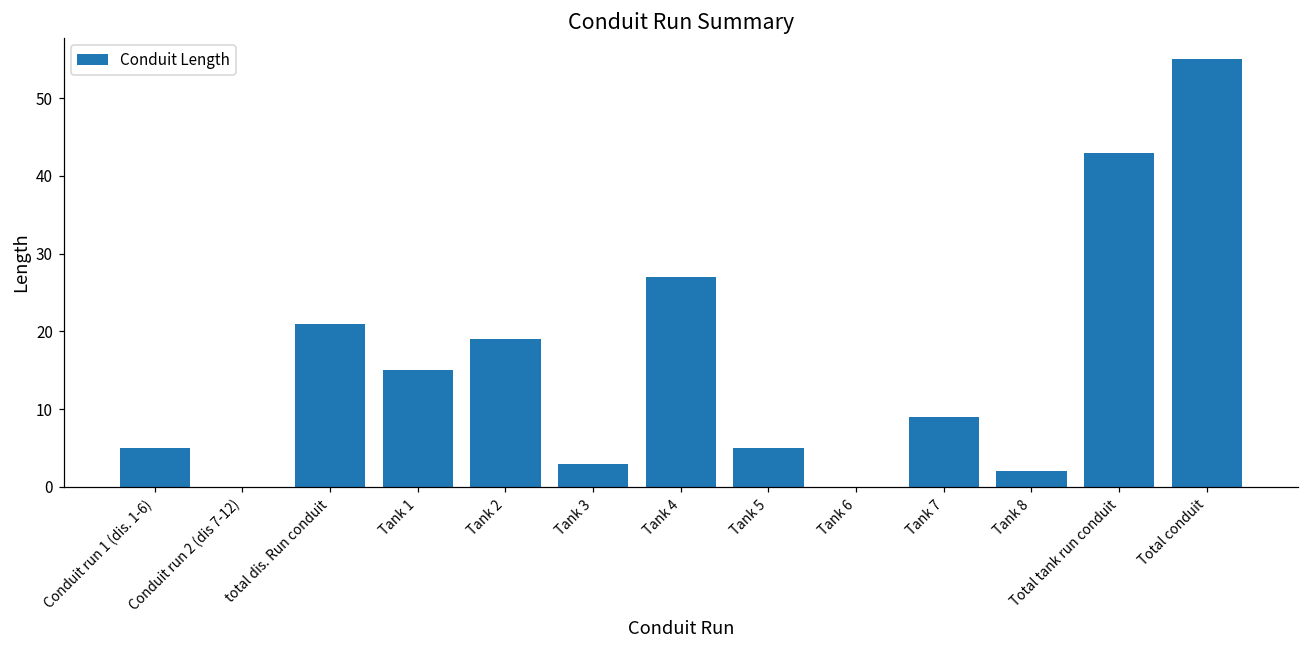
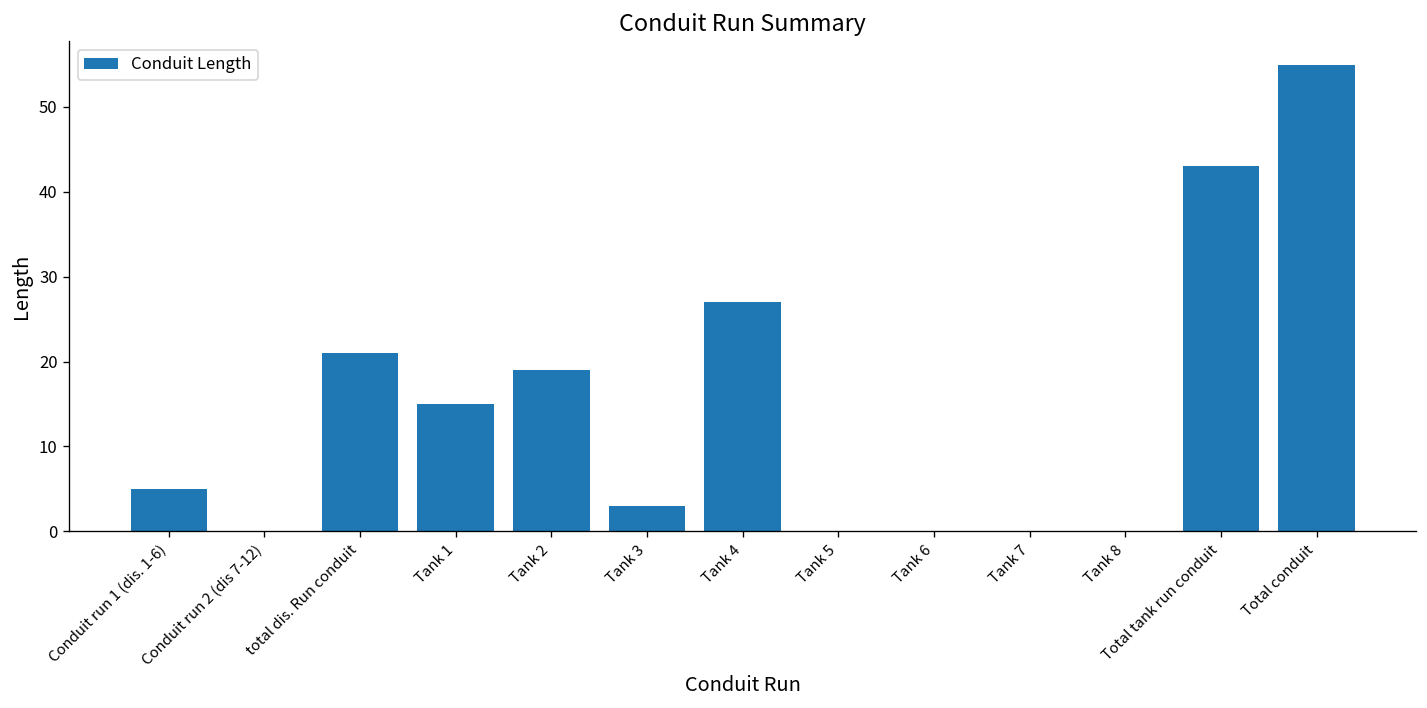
Tank 5: 5 -> 0
Tank 7: 9 -> 0
Tank 8: 2 -> 0
